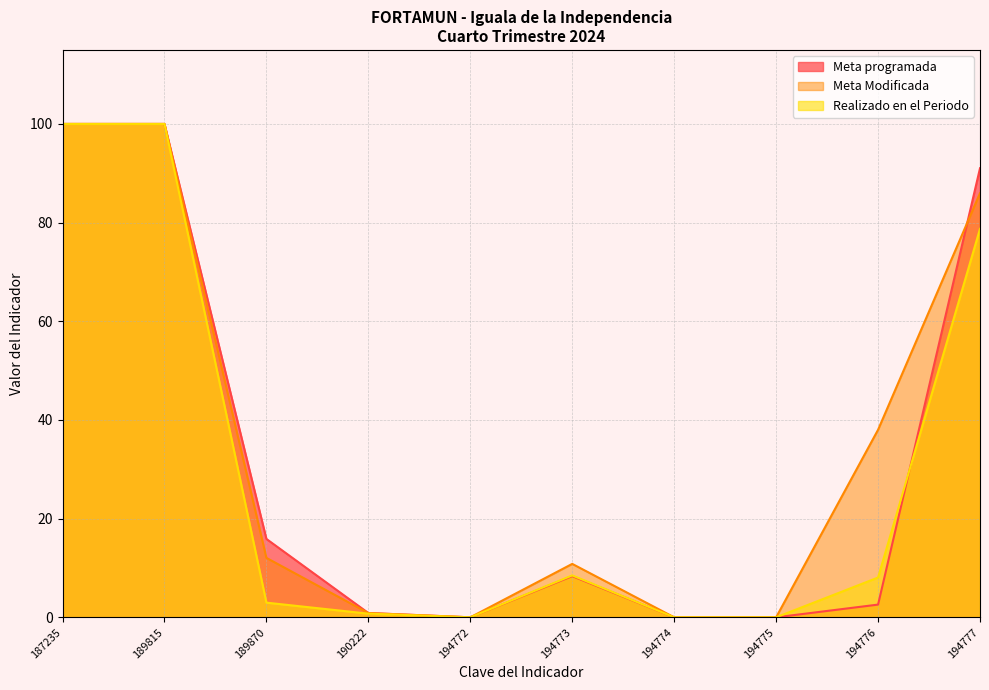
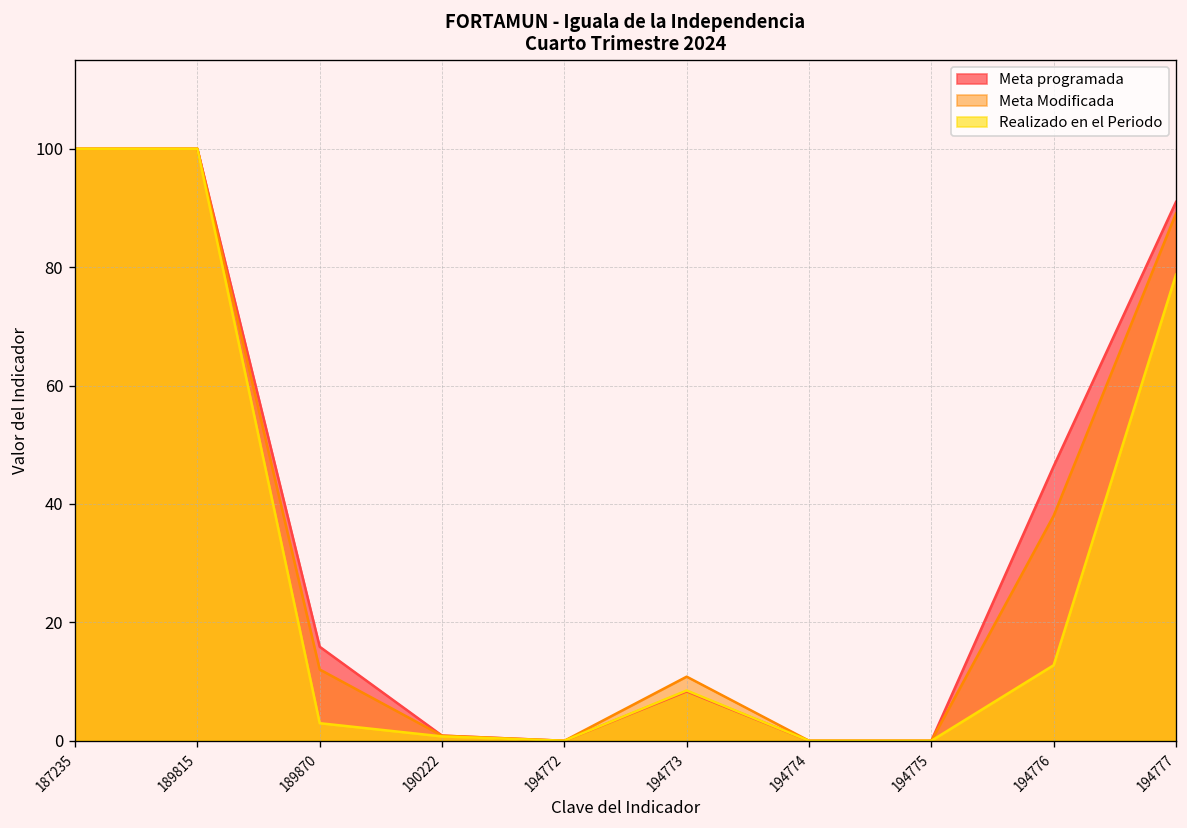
Meta programada, 194776: 3 -> 46
Realizado en el Periodo, 194776: 8 -> 13
Meta Modificada, 194777: 86 -> 89
